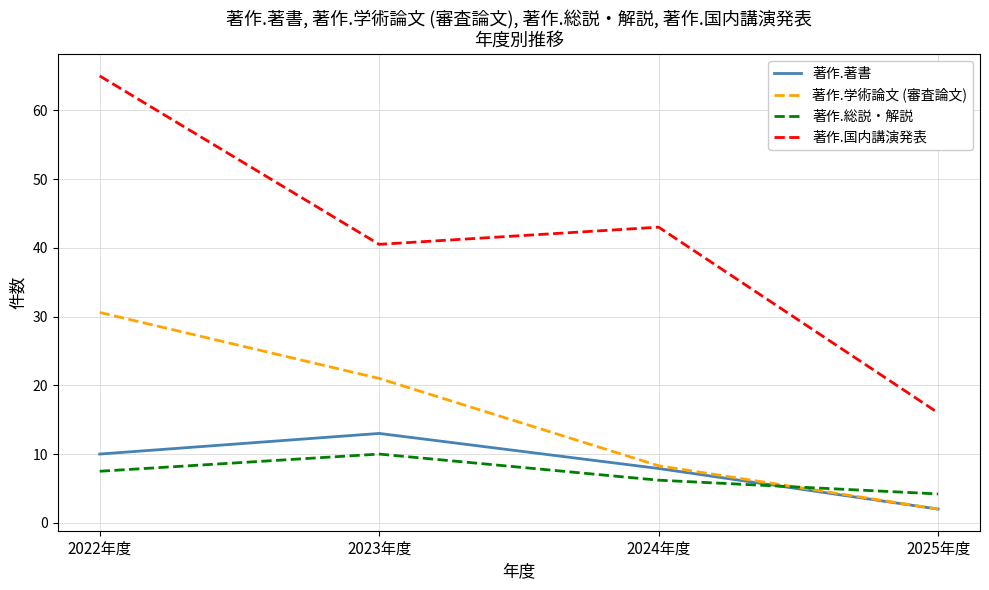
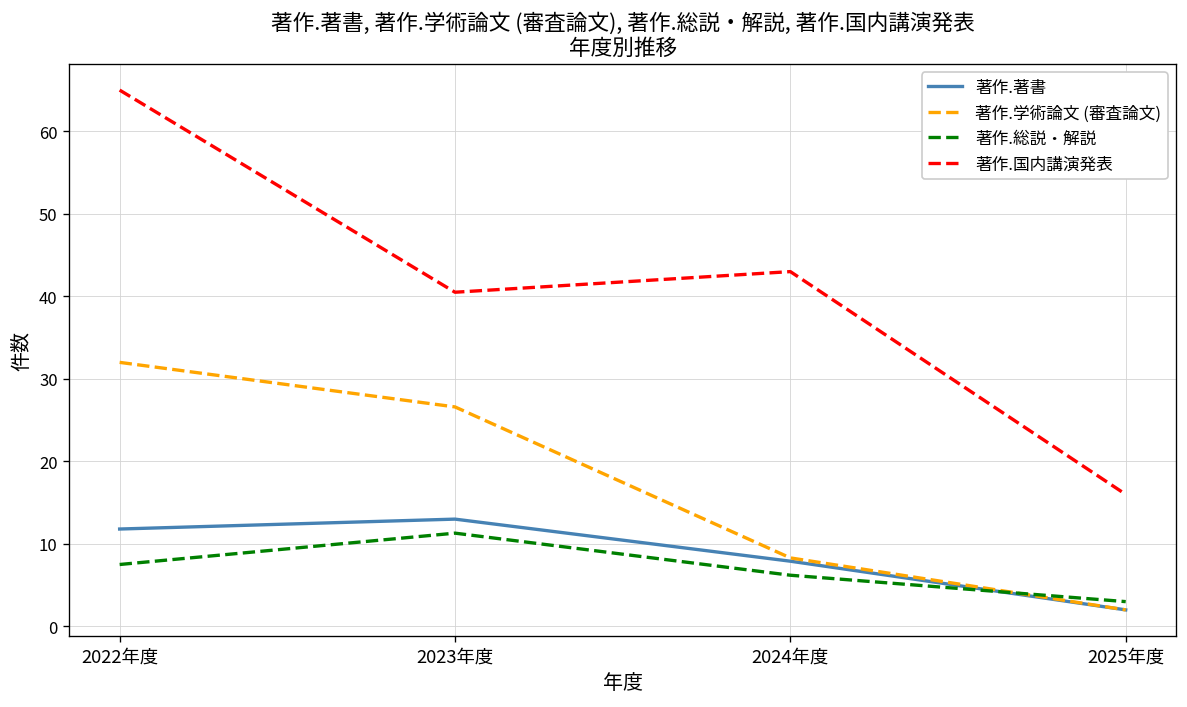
著作.著書, 2022年度: 10 -> 12
著作.学術論文 (審査論文), 2022年度: 31 -> 32
著作.学術論文 (審査論文), 2023年度: 21 -> 27
著作.総説・解説, 2023年度: 10 -> 11
著作.総説・解説, 2025年度: 4 -> 3
